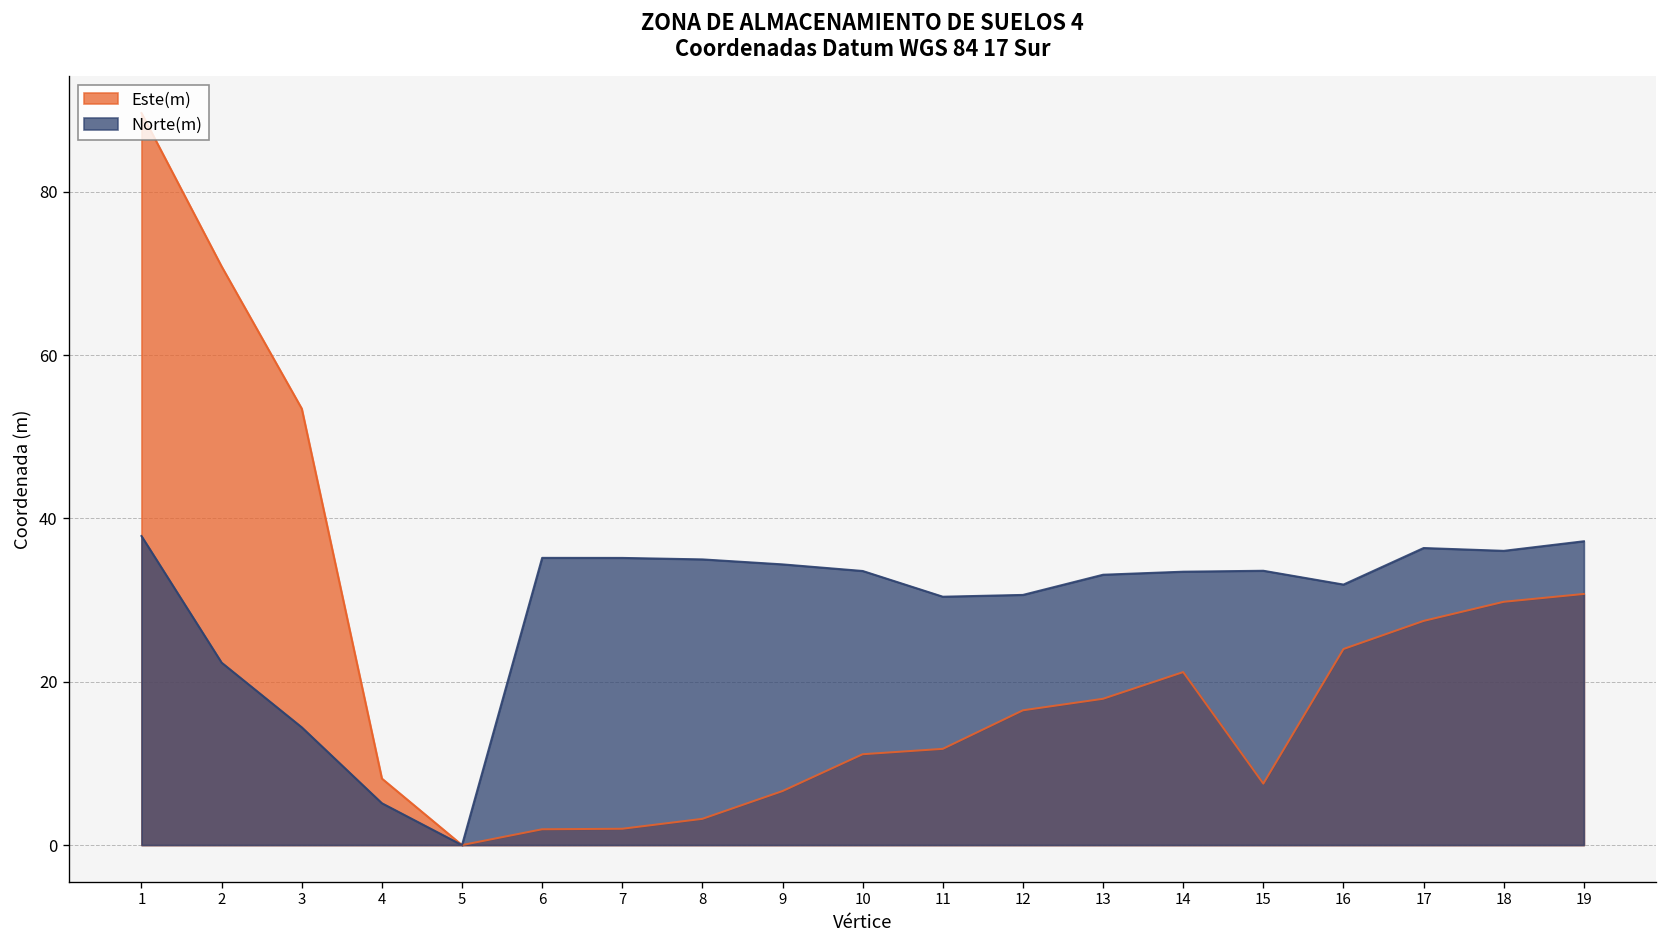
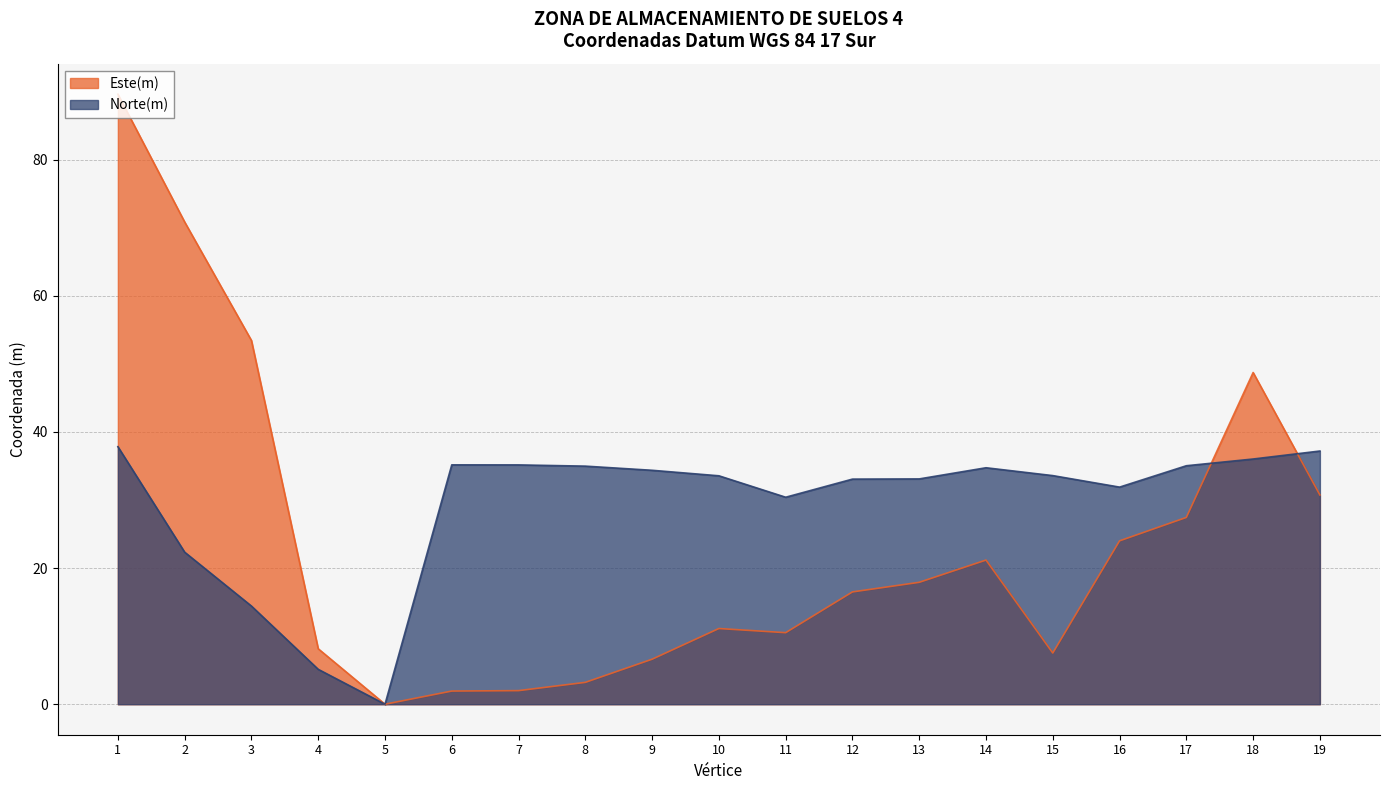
Este(m), 11: 12 -> 11
Norte(m), 12: 31 -> 33
Norte(m), 14: 33 -> 35
Norte(m), 17: 36 -> 35
Este(m), 18: 30 -> 49
